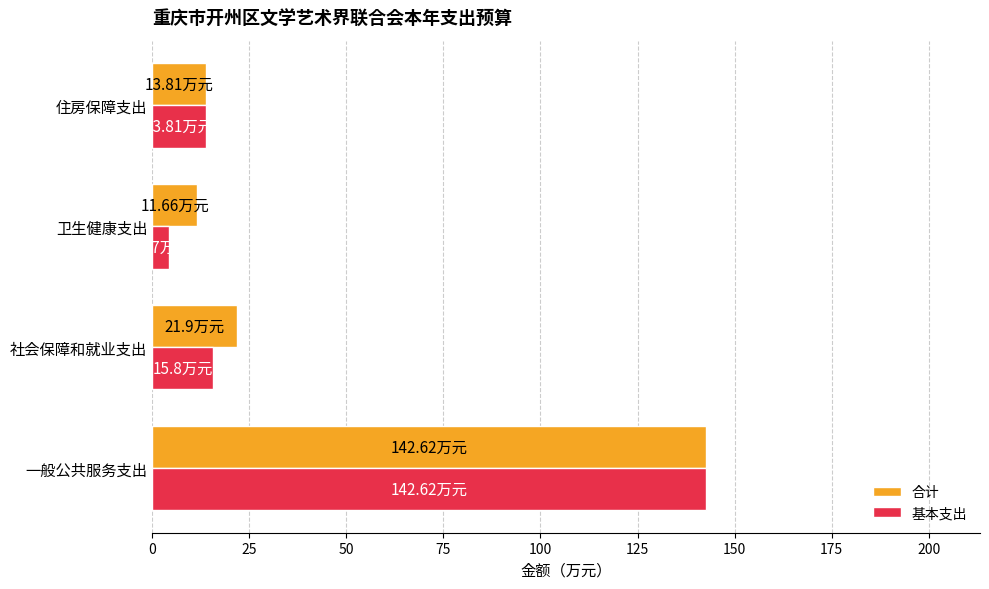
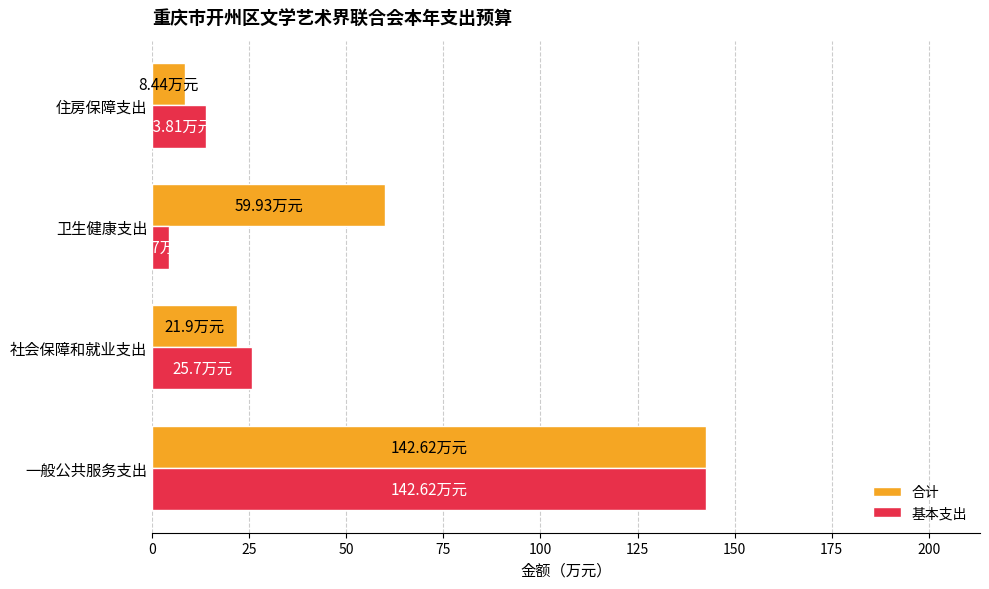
合计, 住房保障支出: 13.81 -> 8.44
合计, 卫生健康支出: 11.66 -> 59.93
基本支出, 社会保障和就业支出: 15.8 -> 25.7
